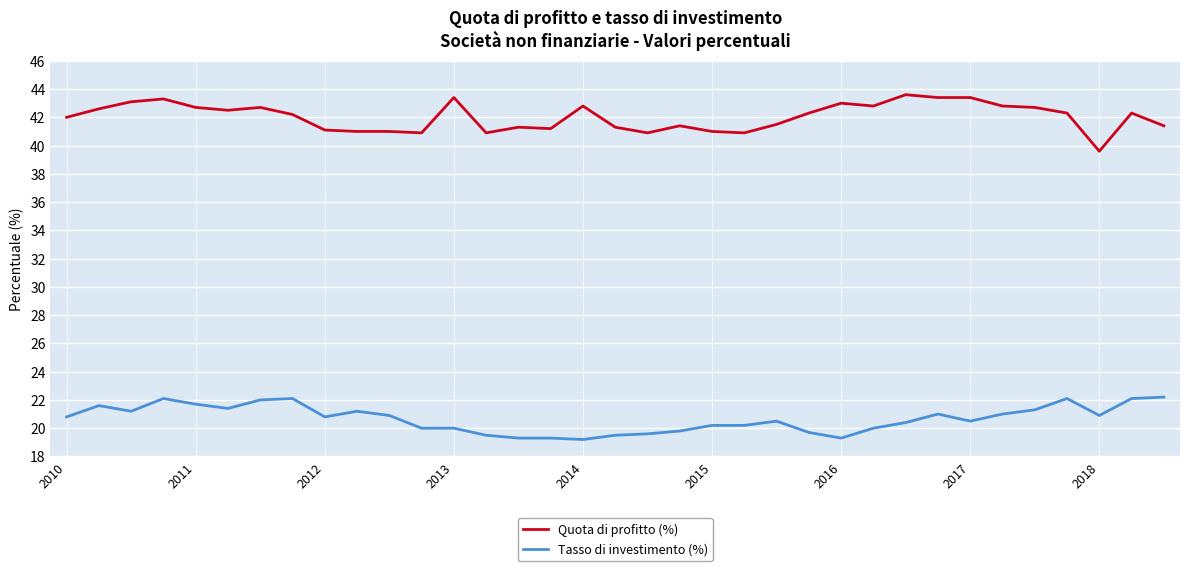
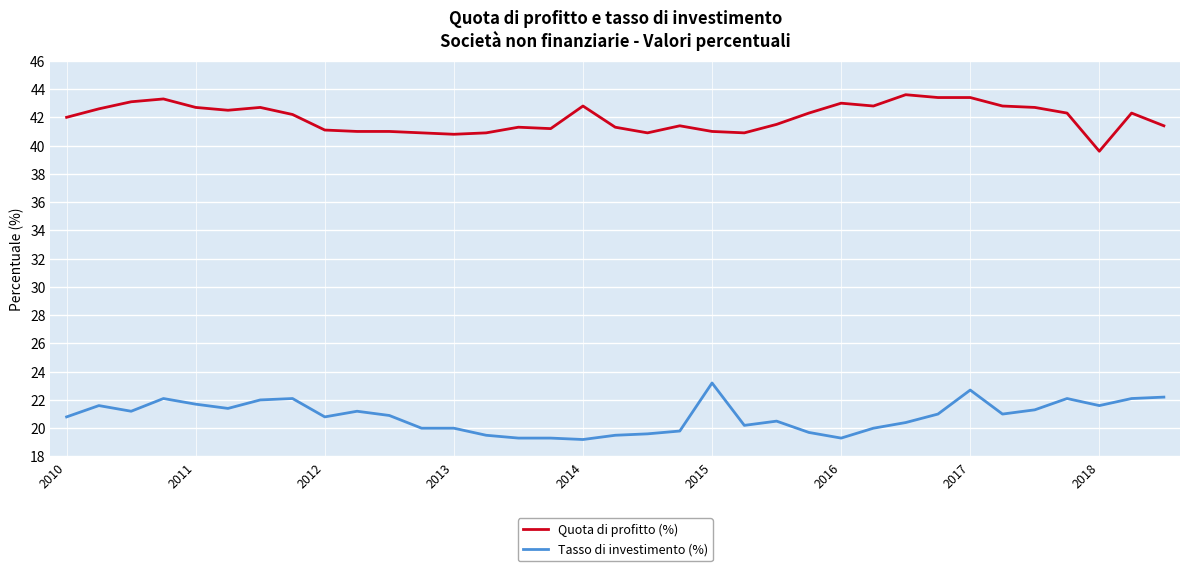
Quota di profitto (%), 2013: 43.4 -> 40.8
Tasso di investimento (%), 2015: 20.2 -> 23.2
Tasso di investimento (%), 2017: 20.5 -> 22.7
Tasso di investimento (%), 2018: 20.9 -> 21.6
